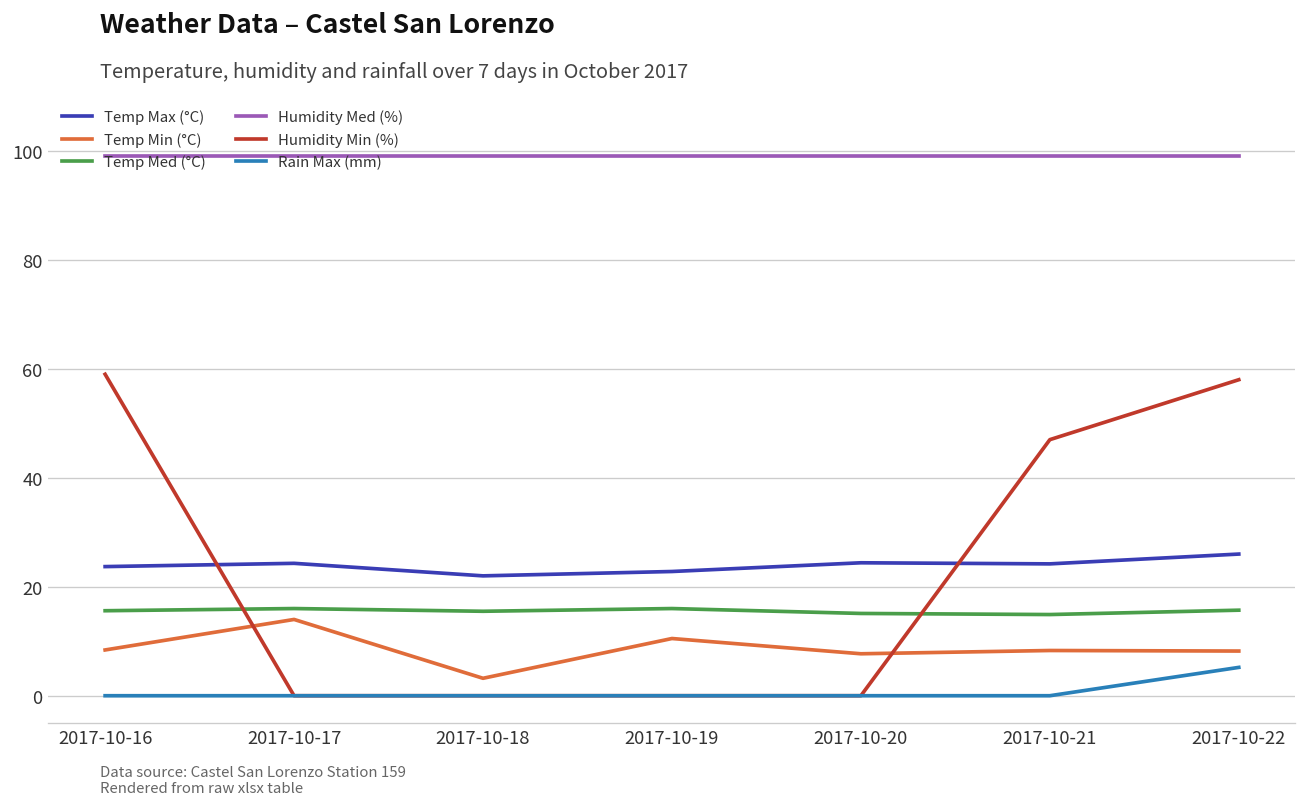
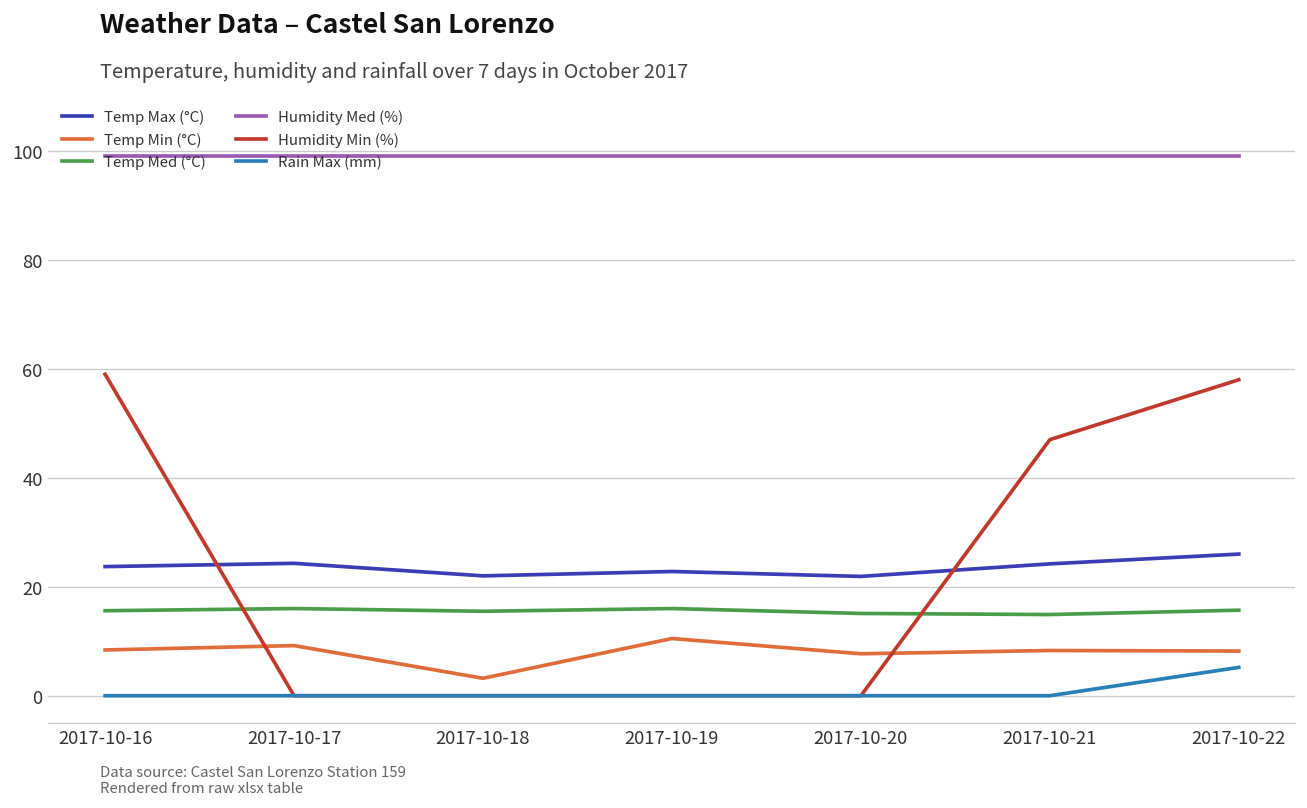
Temp Min (°C), 2017-10-17: 14 -> 9
Temp Max (°C), 2017-10-20: 24 -> 22
